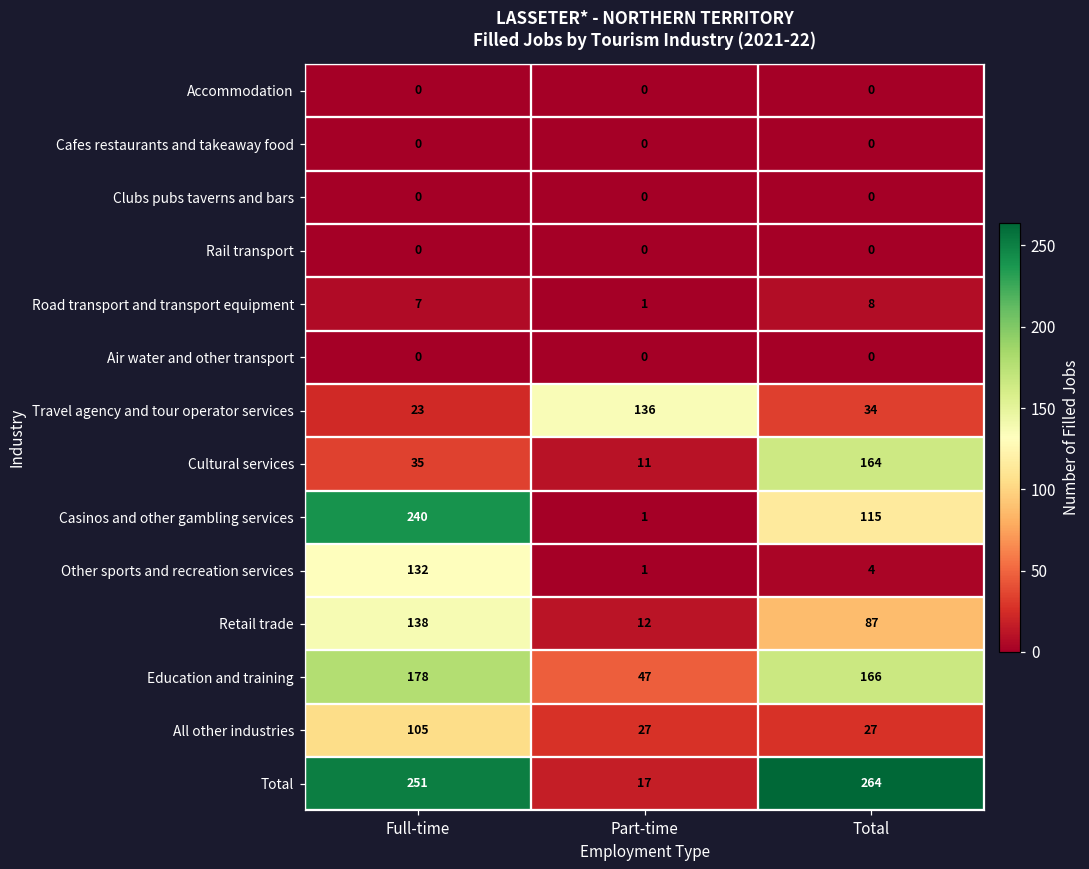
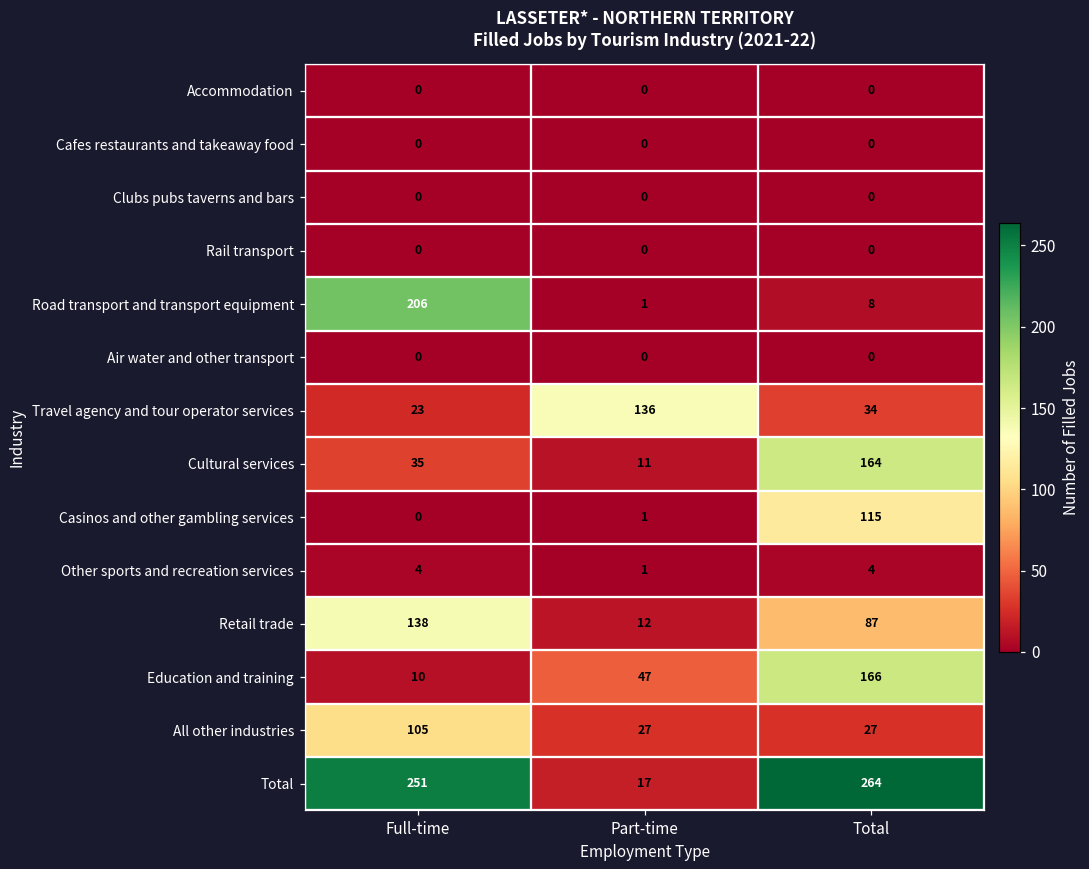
Road transport and transport equipment, Full-time: 7 -> 206
Casinos and other gambling services, Full-time: 240 -> 0
Other sports and recreation services, Full-time: 132 -> 4
Education and training, Full-time: 178 -> 10
